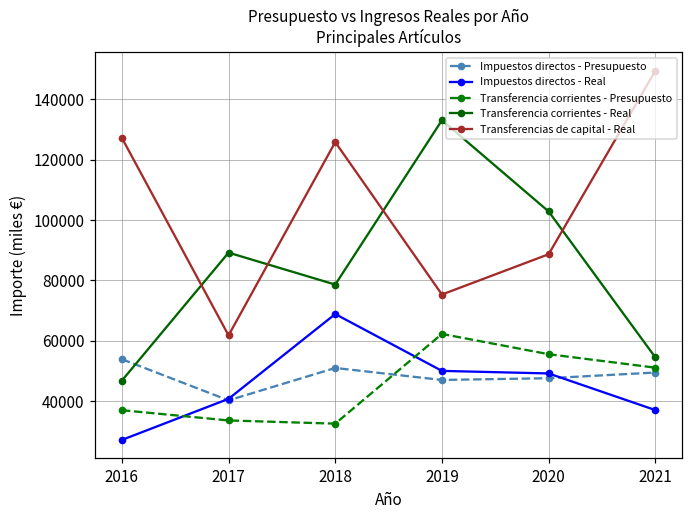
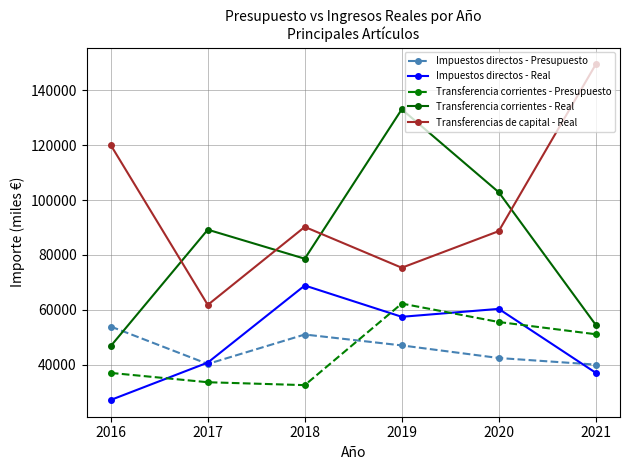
Transferencias de capital - Real, 2016: 127000 -> 120000
Transferencias de capital - Real, 2018: 126000 -> 90000
Impuestos directos - Real, 2019: 50000 -> 57000
Impuestos directos - Presupuesto, 2020: 48000 -> 42000
Impuestos directos - Real, 2020: 49000 -> 60000
Impuestos directos - Presupuesto, 2021: 50000 -> 40000
